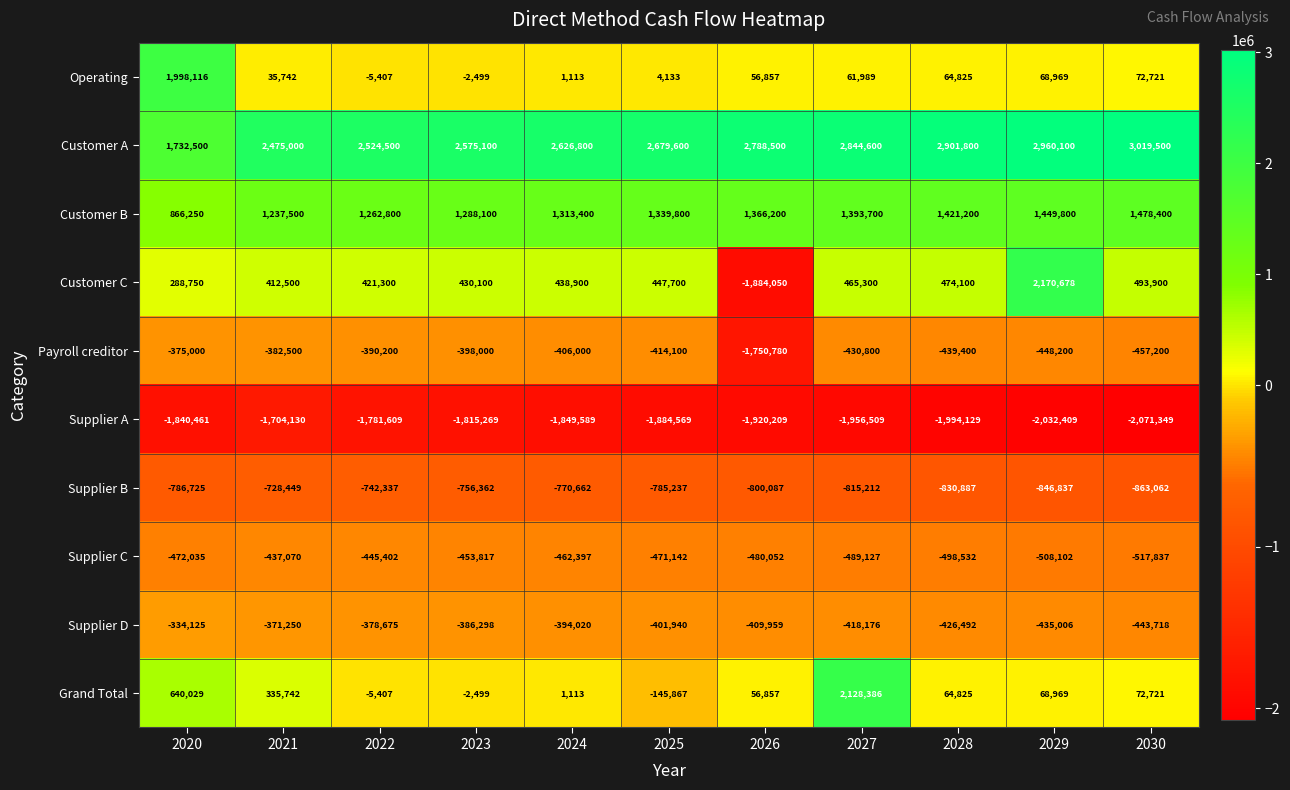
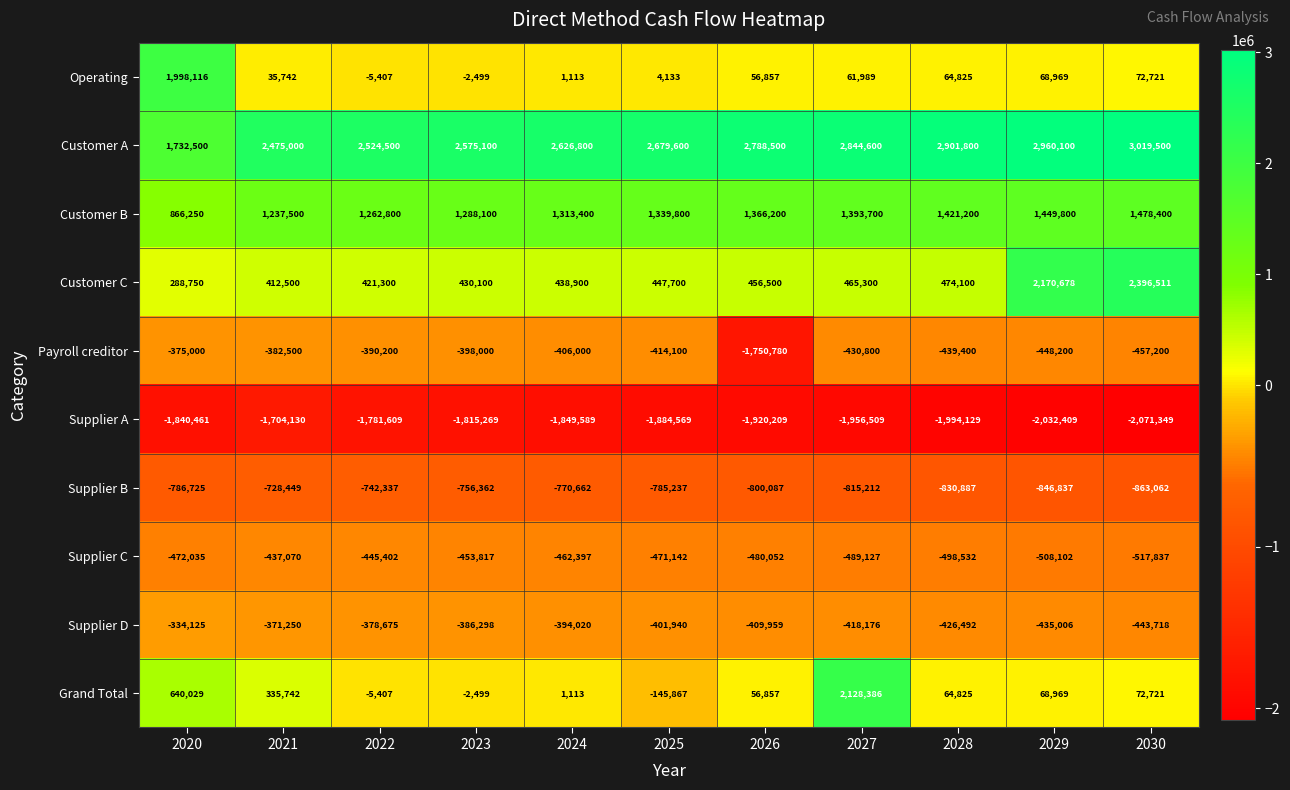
Customer C, 2026: -1,884,050 -> 456,500
Customer C, 2030: 493,900 -> 2,396,511
